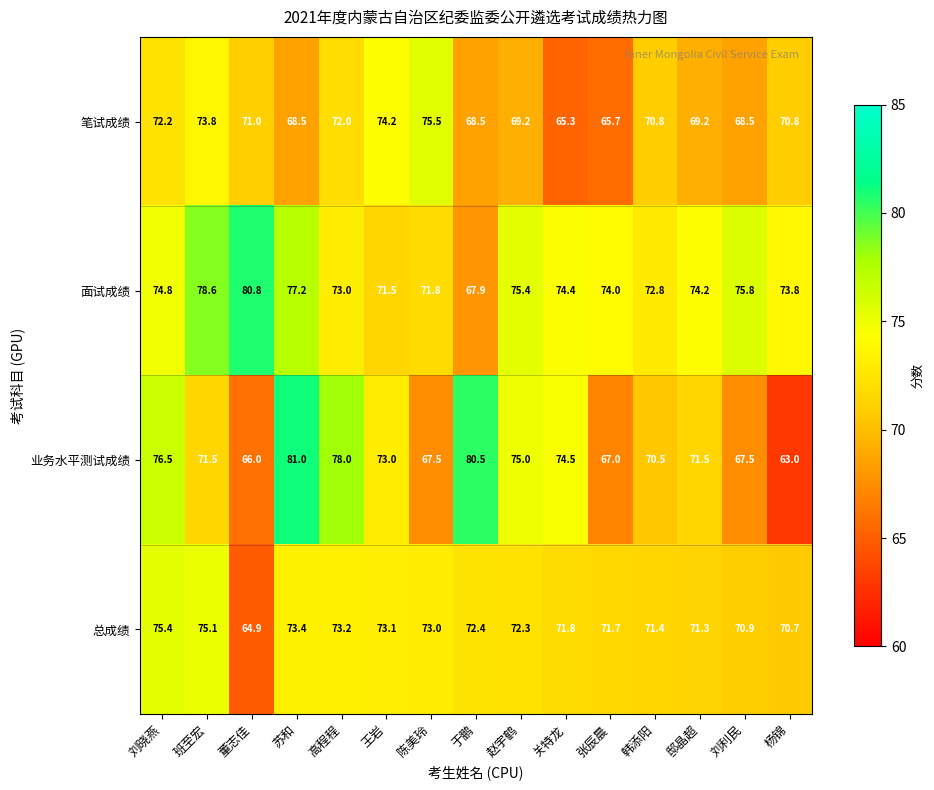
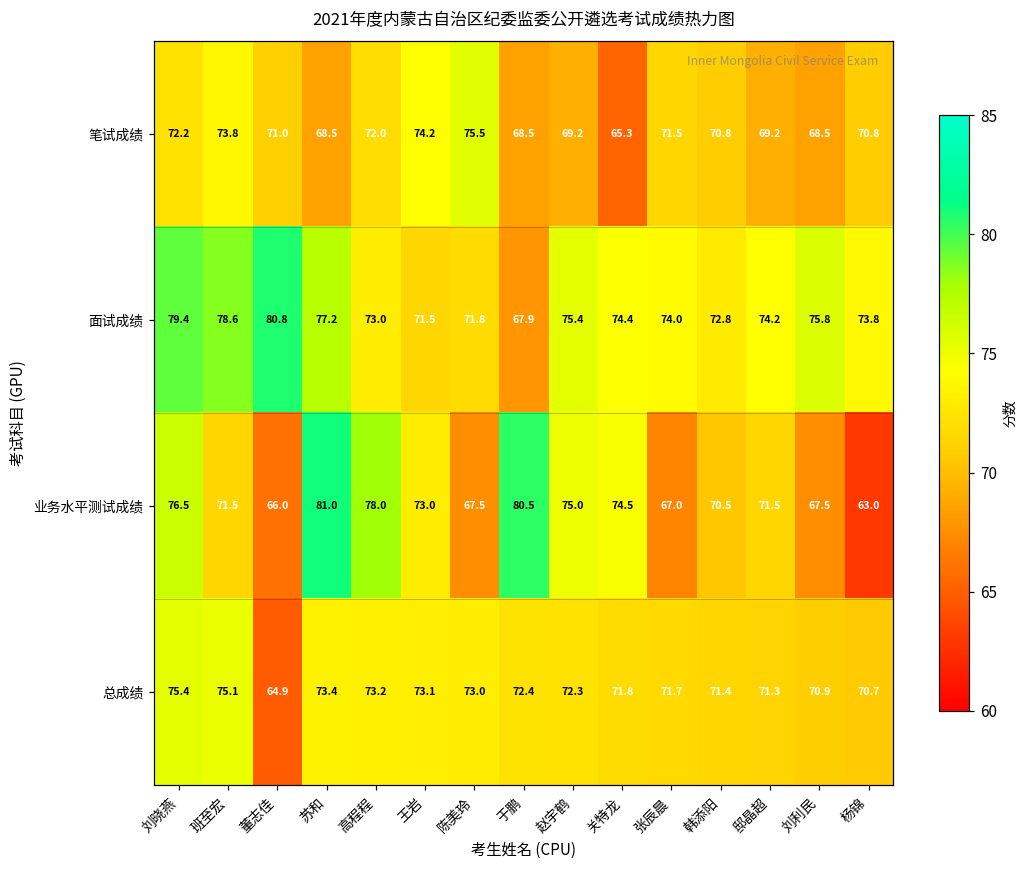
笔试成绩, 张辰晨: 65.7 -> 71.5
面试成绩, 刘晓燕: 74.8 -> 79.4
